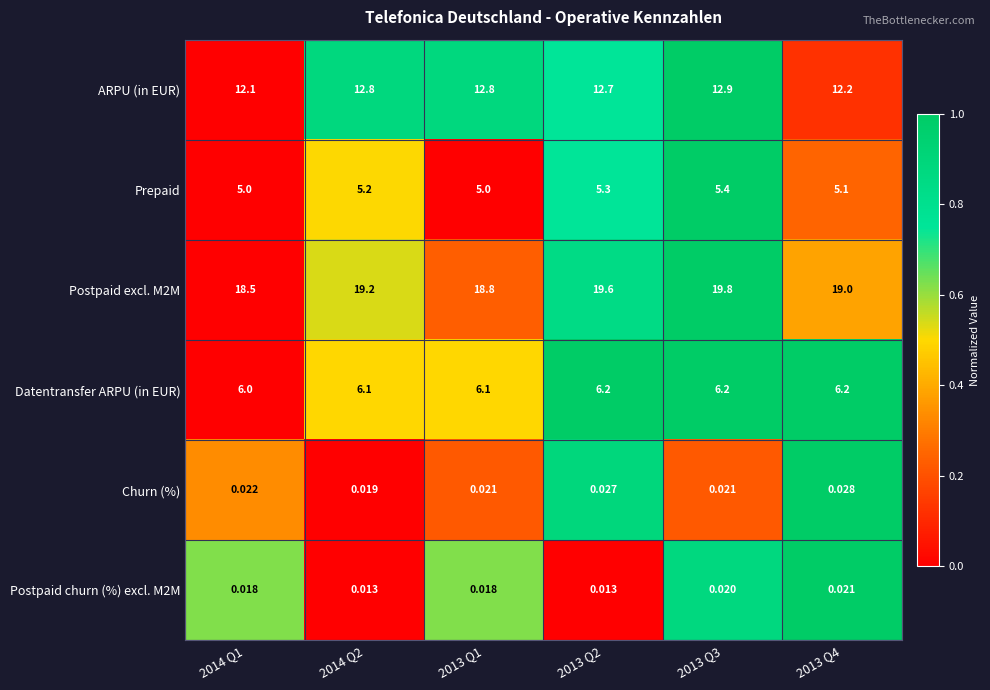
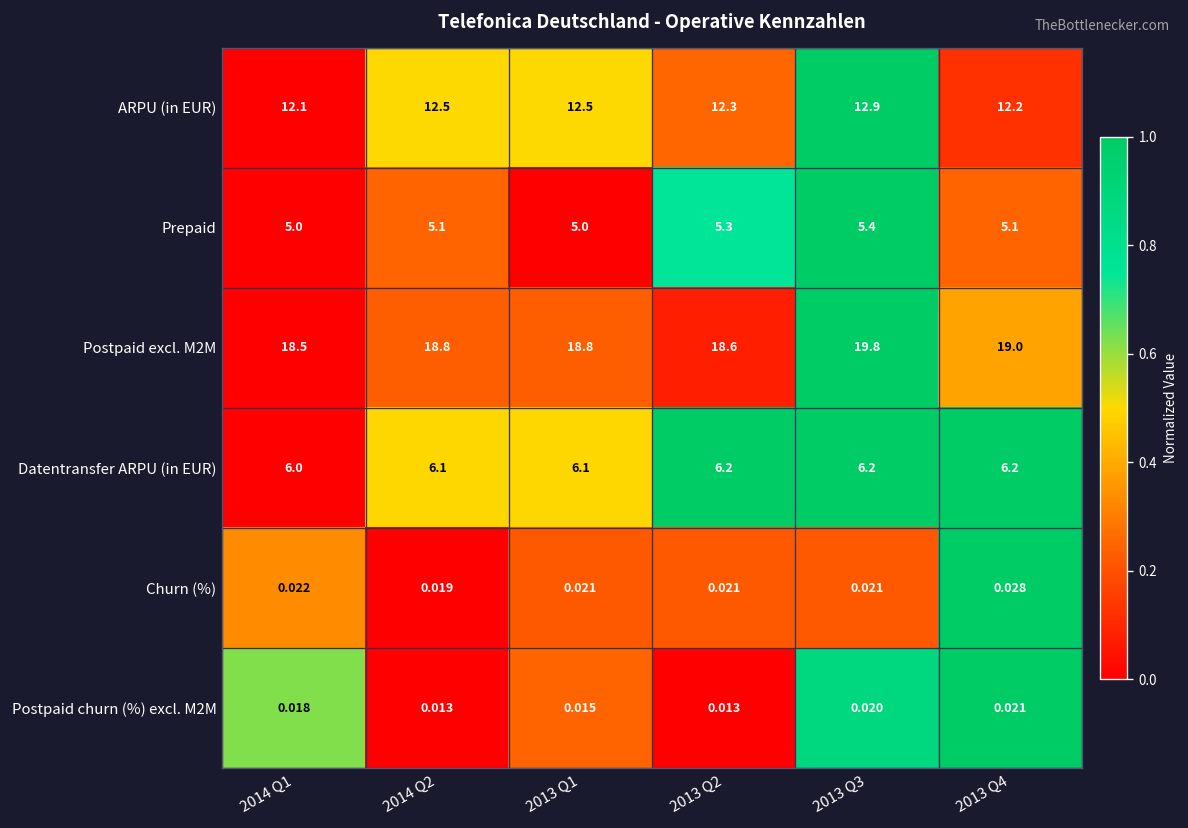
ARPU (in EUR), 2014 Q2: 12.8 -> 12.5
ARPU (in EUR), 2013 Q1: 12.8 -> 12.5
ARPU (in EUR), 2013 Q2: 12.7 -> 12.3
Prepaid, 2014 Q2: 5.2 -> 5.1
Postpaid excl. M2M, 2014 Q2: 19.2 -> 18.8
Postpaid excl. M2M, 2013 Q2: 19.6 -> 18.6
Churn (%), 2013 Q2: 0.027 -> 0.021
Postpaid churn (%) excl. M2M, 2013 Q1: 0.018 -> 0.015
